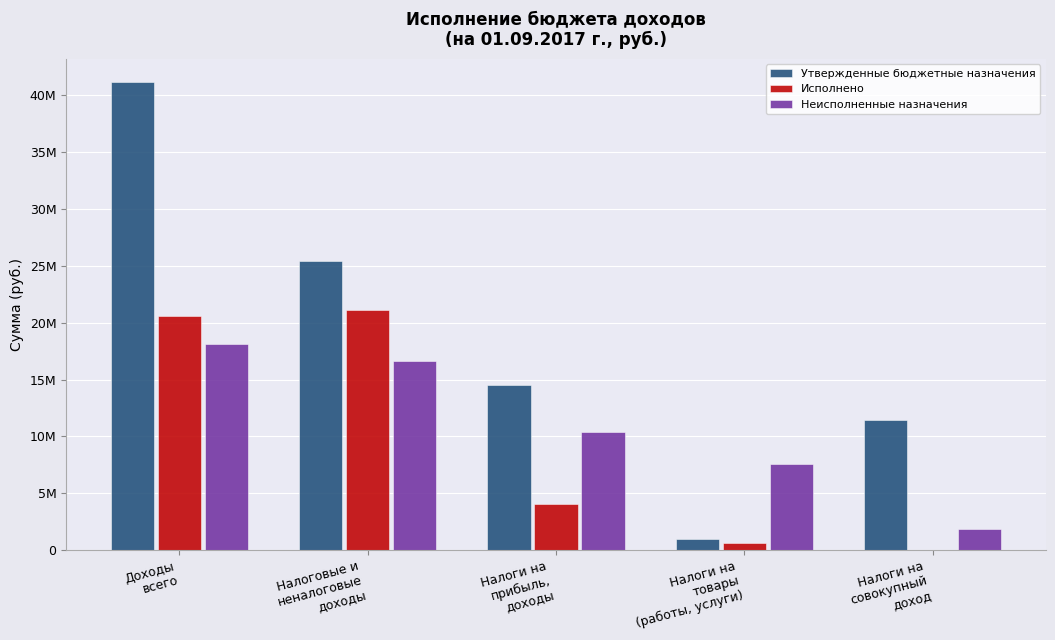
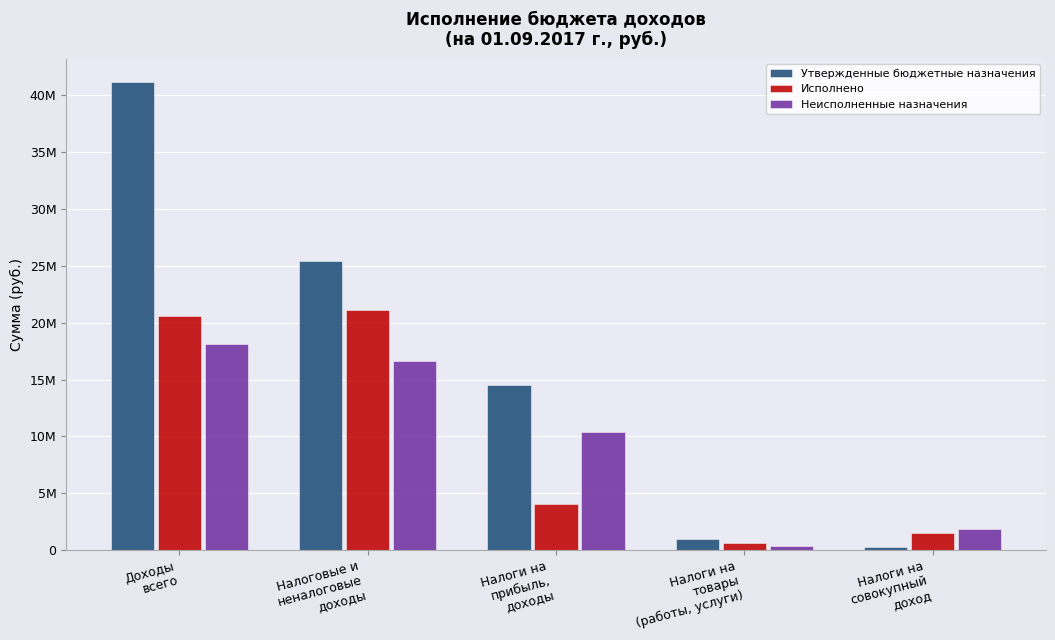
Неисполненные назначения, Налоги на товары (работы, услуги): 7500000 -> 400000
Утвержденные бюджетные назначения, Налоги на совокупный доход: 11500000 -> 300000
Исполнено, Налоги на совокупный доход: 0 -> 1500000
